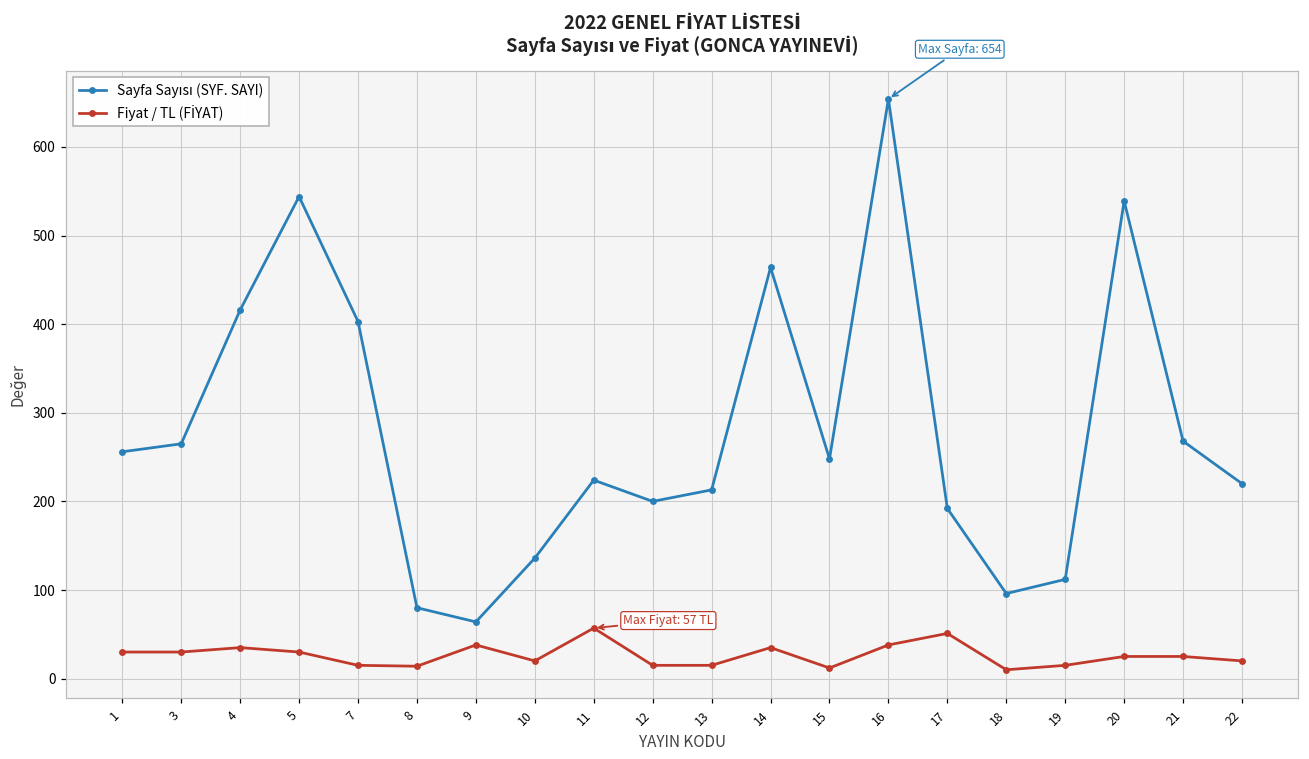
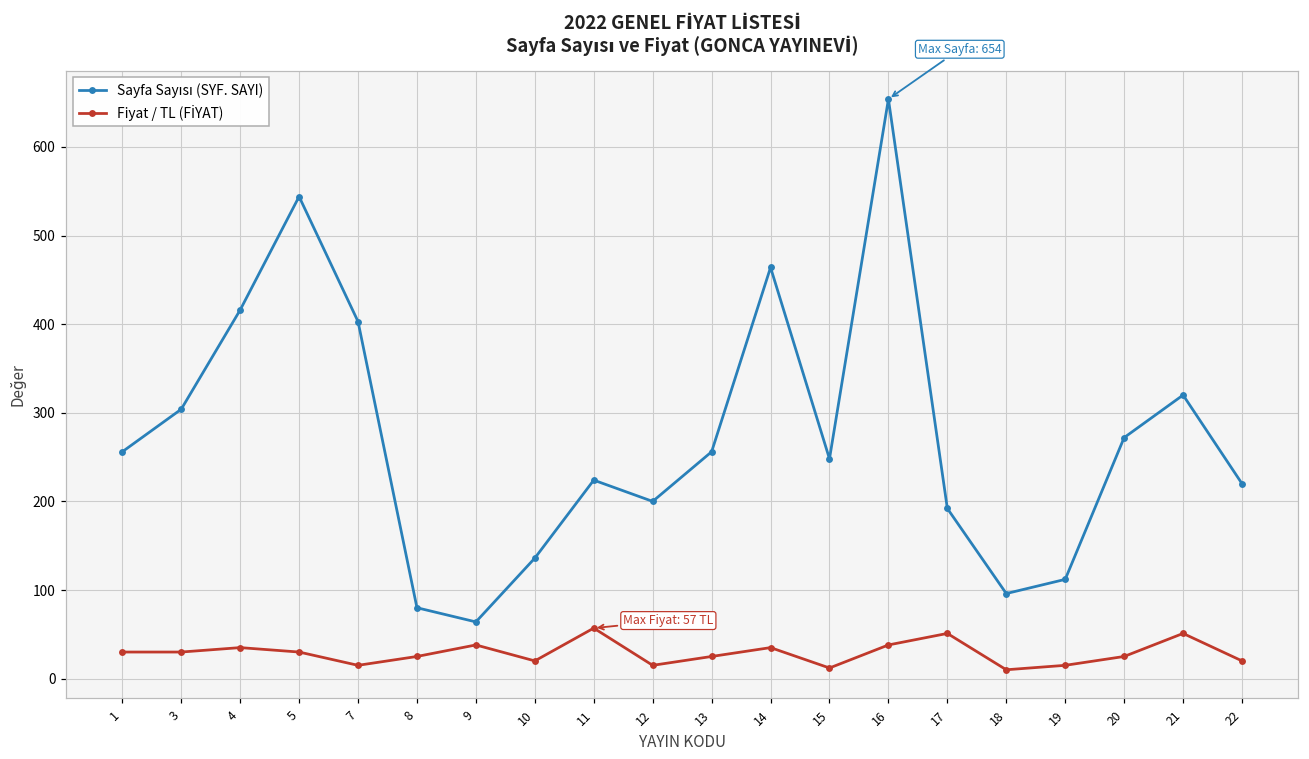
Sayfa Sayısı (SYF. SAYI), 3: 270 -> 300
Fiyat / TL (FİYAT), 8: 10 -> 30
Sayfa Sayısı (SYF. SAYI), 13: 210 -> 260
Fiyat / TL (FİYAT), 13: 20 -> 30
Sayfa Sayısı (SYF. SAYI), 20: 540 -> 270
Sayfa Sayısı (SYF. SAYI), 21: 270 -> 320
Fiyat / TL (FİYAT), 21: 30 -> 50
